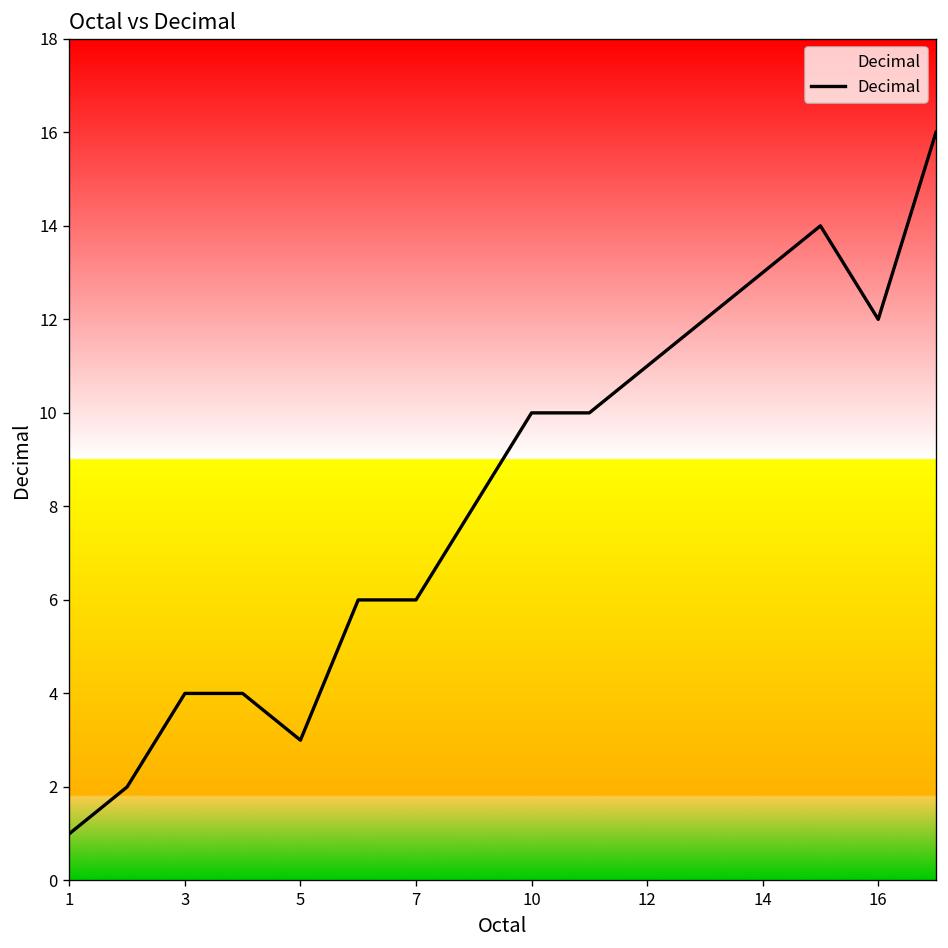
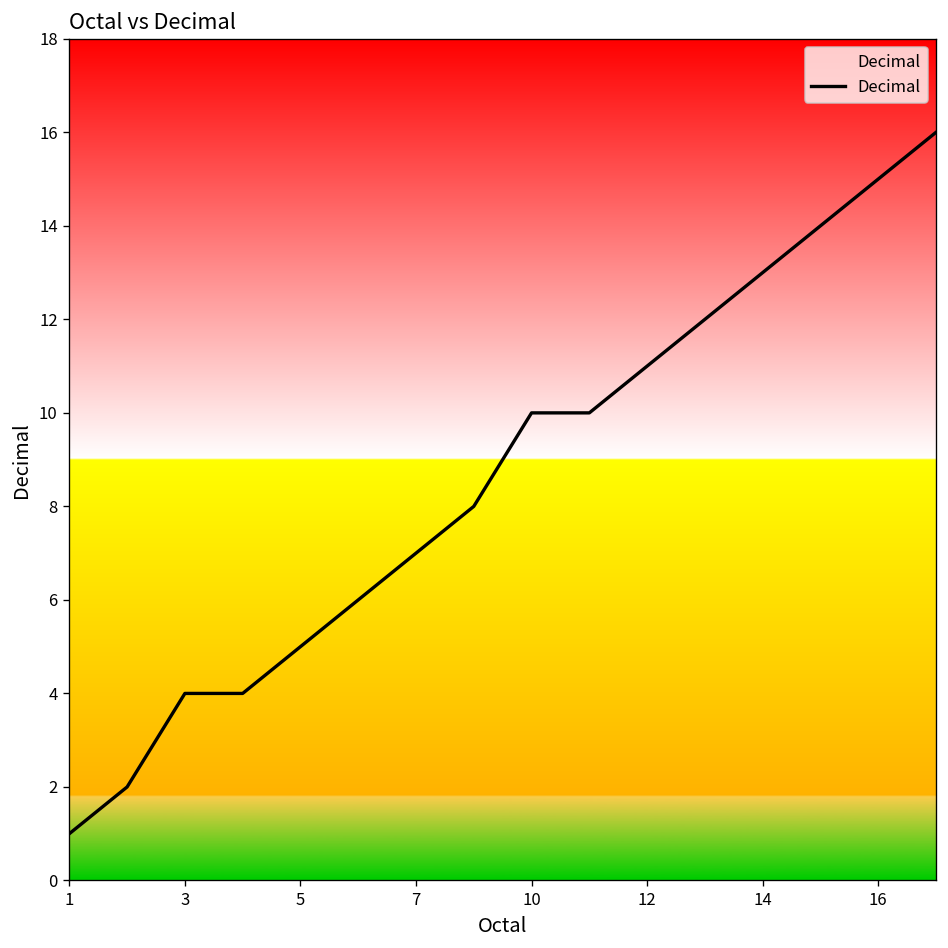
5: 3 -> 5
7: 6 -> 7
16: 12 -> 15
